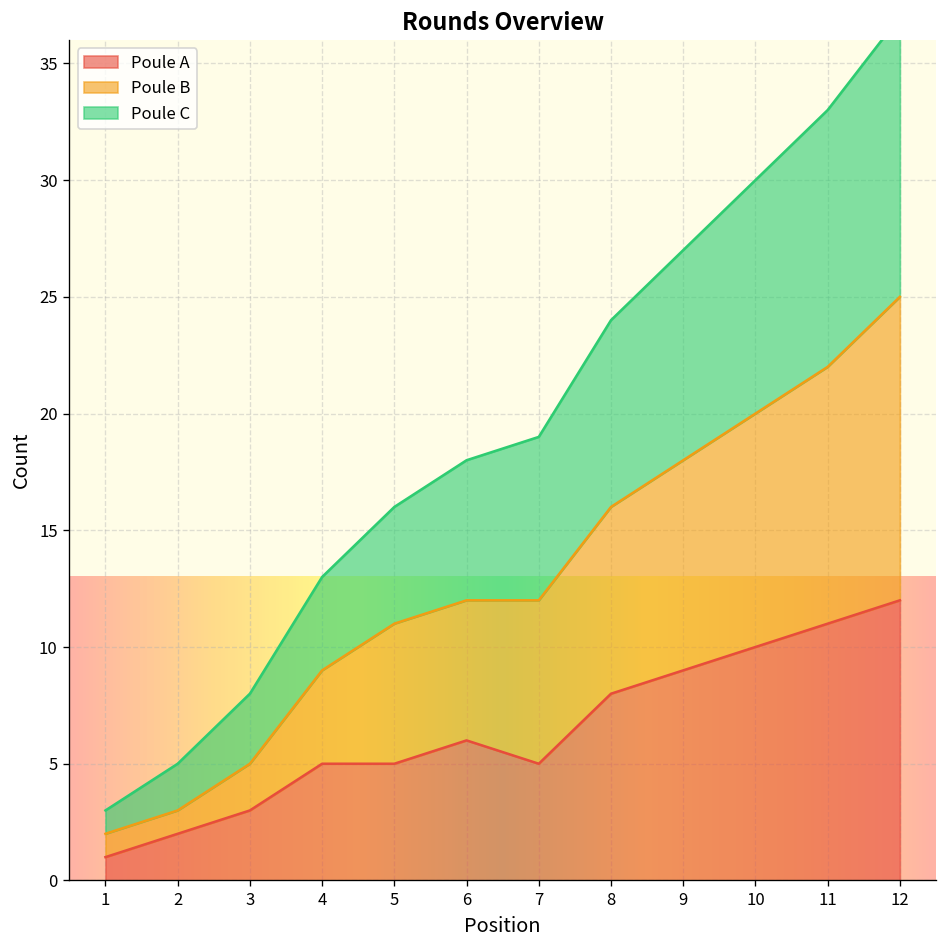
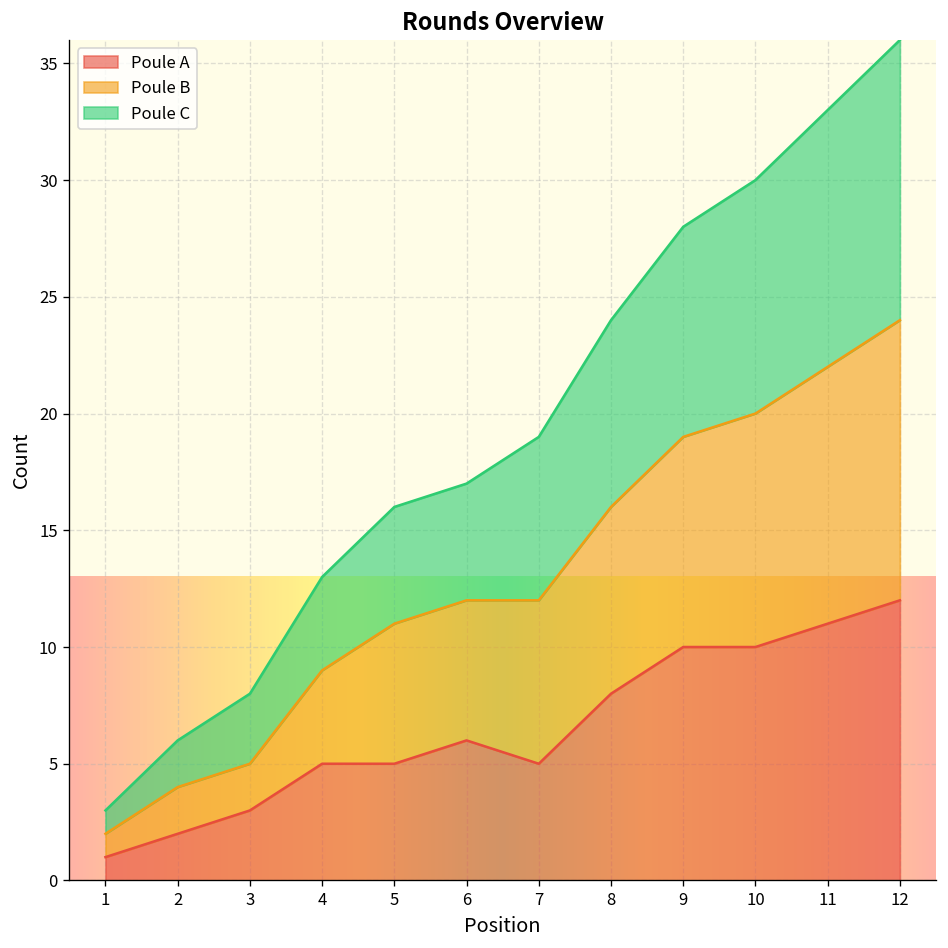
Poule B, 2: 1 -> 2
Poule C, 6: 6 -> 5
Poule A, 9: 9 -> 10
Poule B, 12: 13 -> 12
